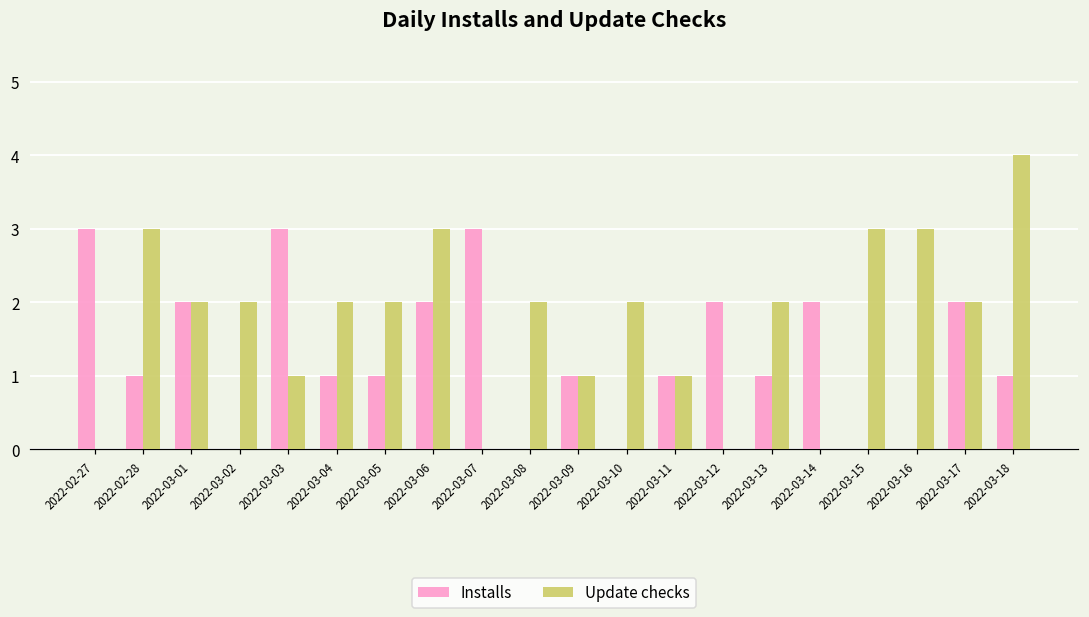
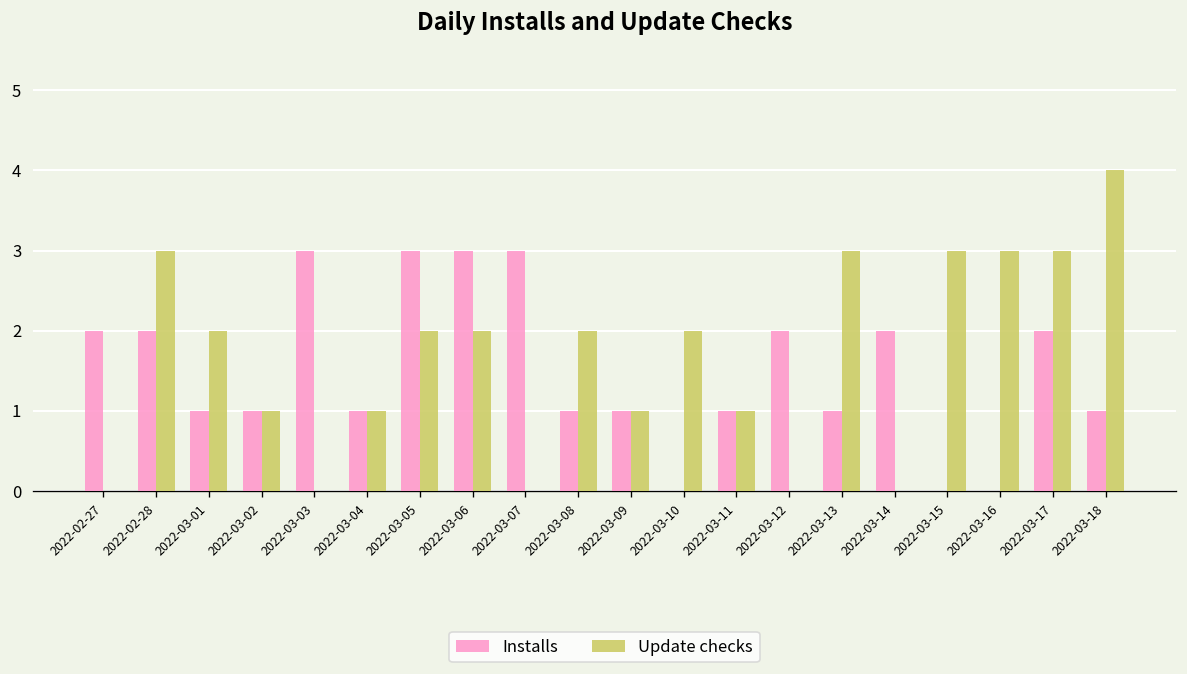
Installs, 2022-02-27: 3 -> 2
Installs, 2022-02-28: 1 -> 2
Installs, 2022-03-01: 2 -> 1
Installs, 2022-03-02: 0 -> 1
Update checks, 2022-03-02: 2 -> 1
Update checks, 2022-03-03: 1 -> 0
Update checks, 2022-03-04: 2 -> 1
Installs, 2022-03-05: 1 -> 3
Installs, 2022-03-06: 2 -> 3
Update checks, 2022-03-06: 3 -> 2
Installs, 2022-03-08: 0 -> 1
Update checks, 2022-03-13: 2 -> 3
Update checks, 2022-03-17: 2 -> 3
